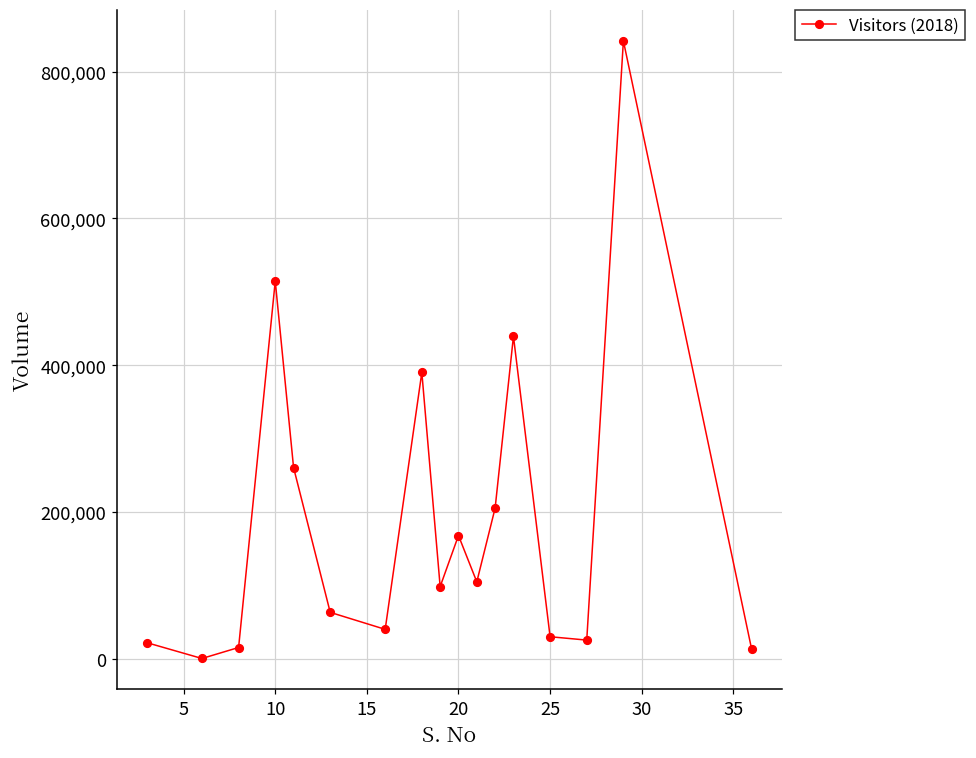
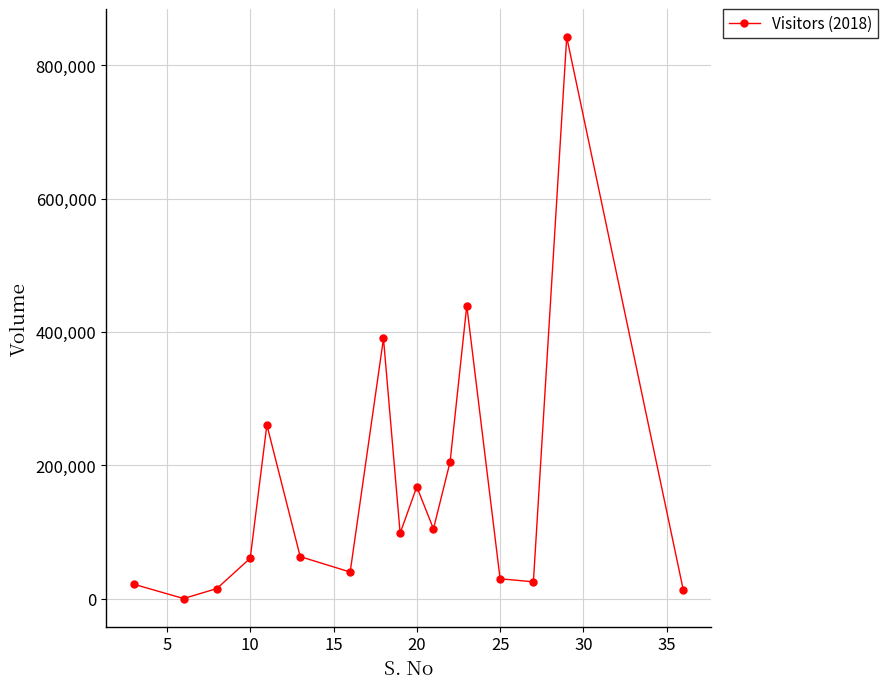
10: 510,000 -> 60,000
